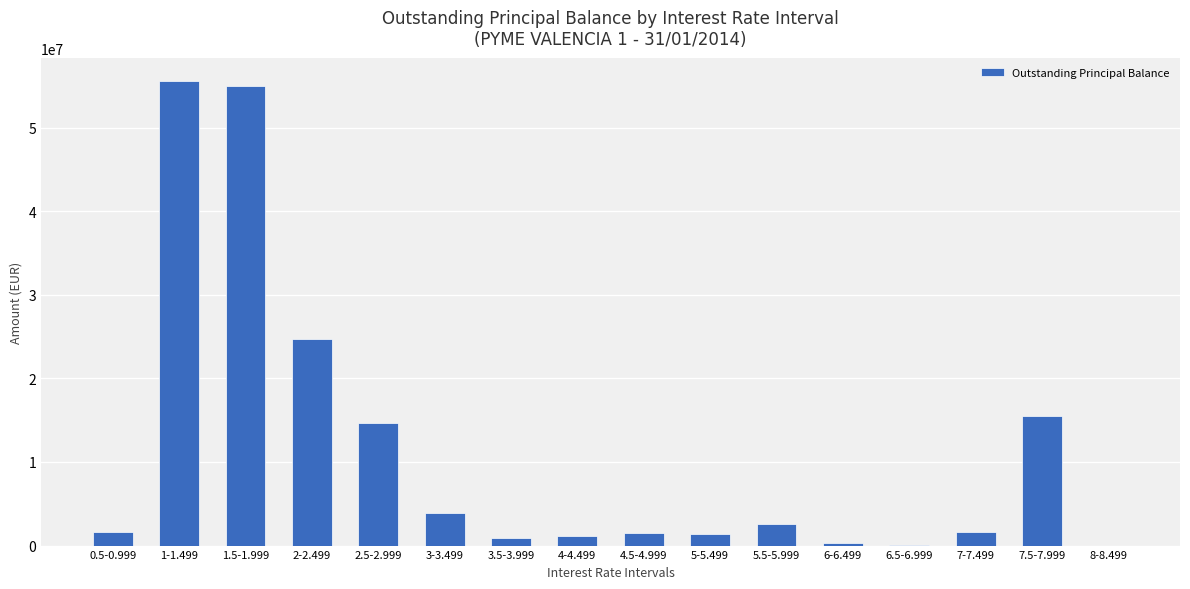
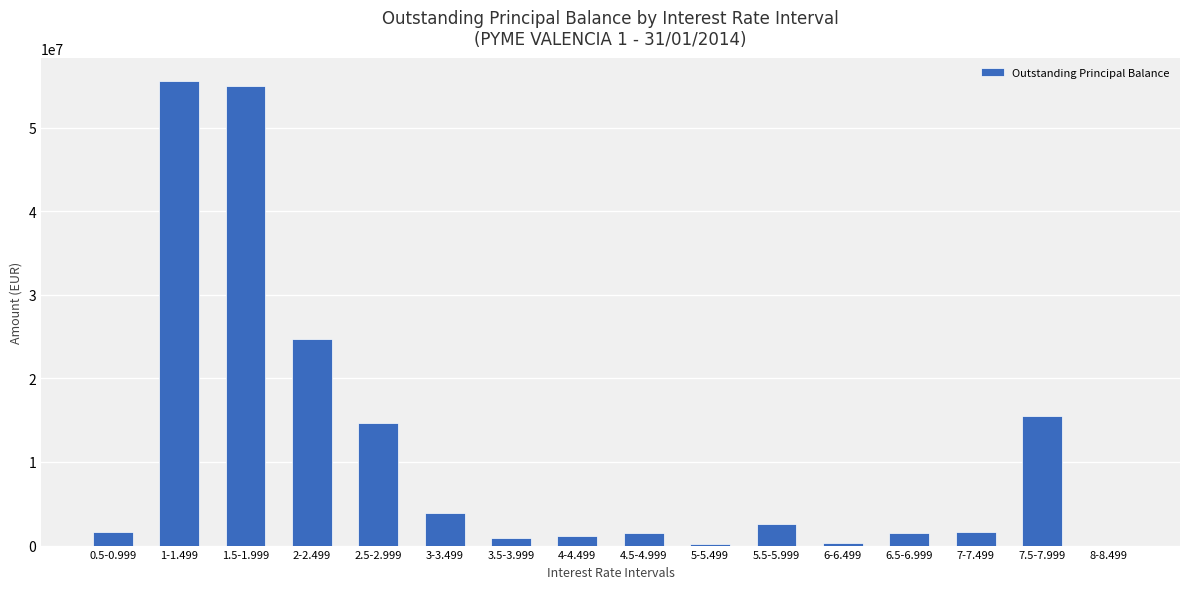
5-5.499: 1000000 -> 0
6.5-6.999: 0 -> 2000000
